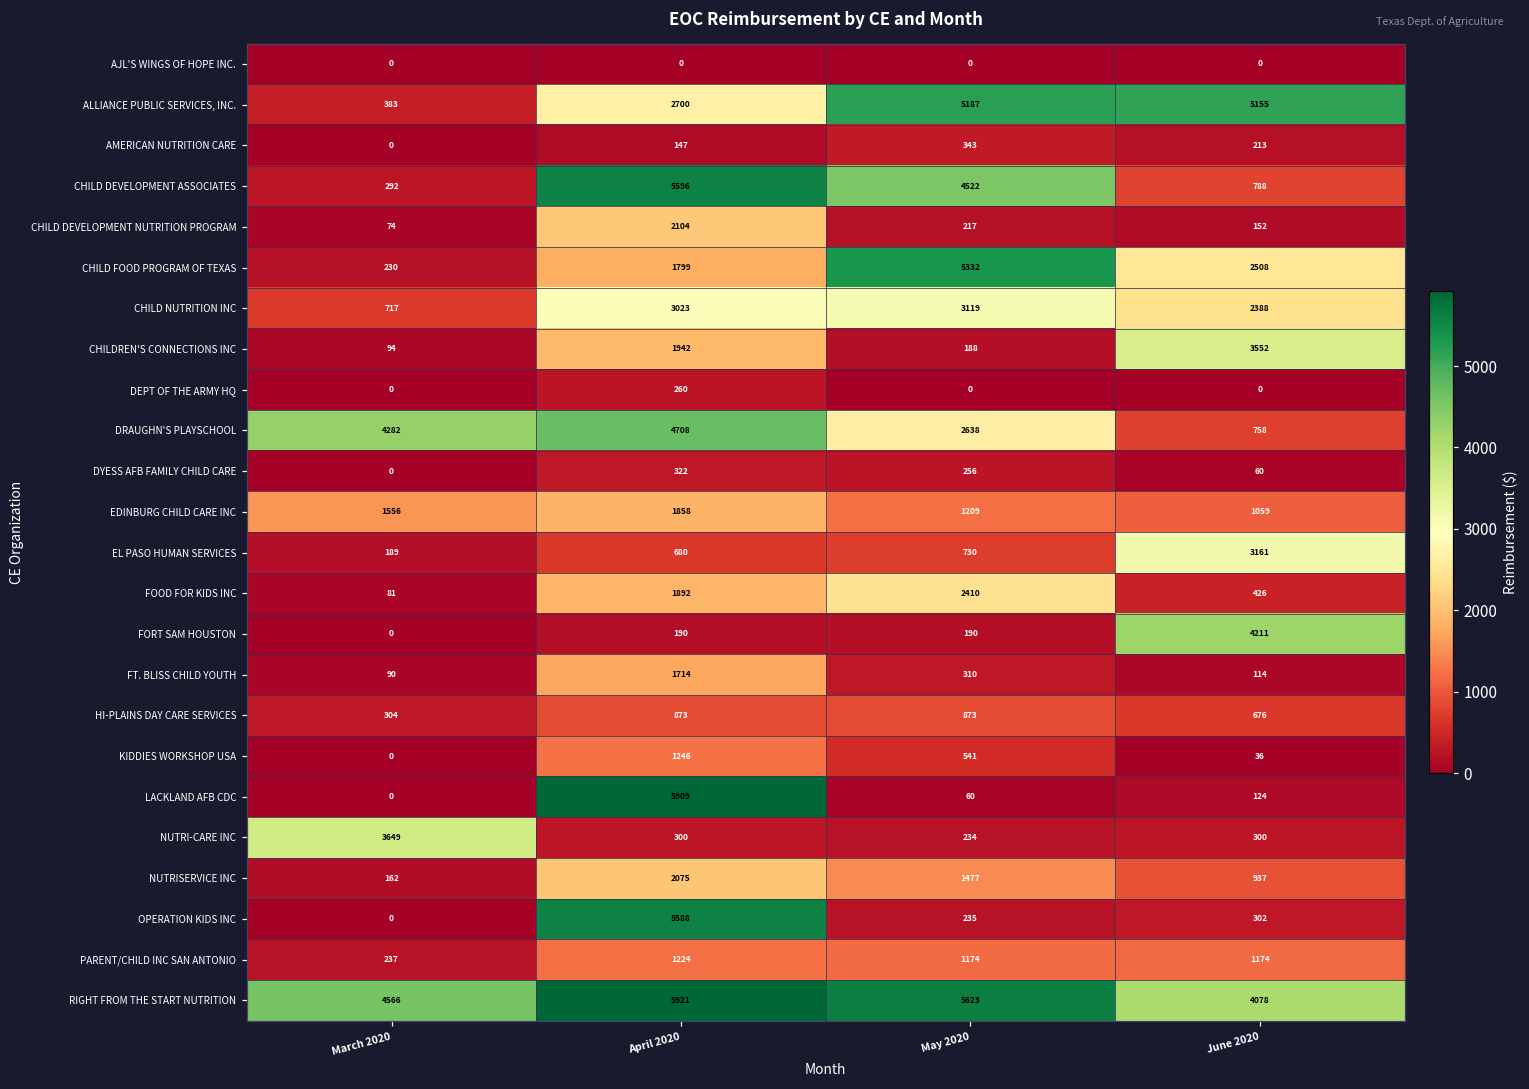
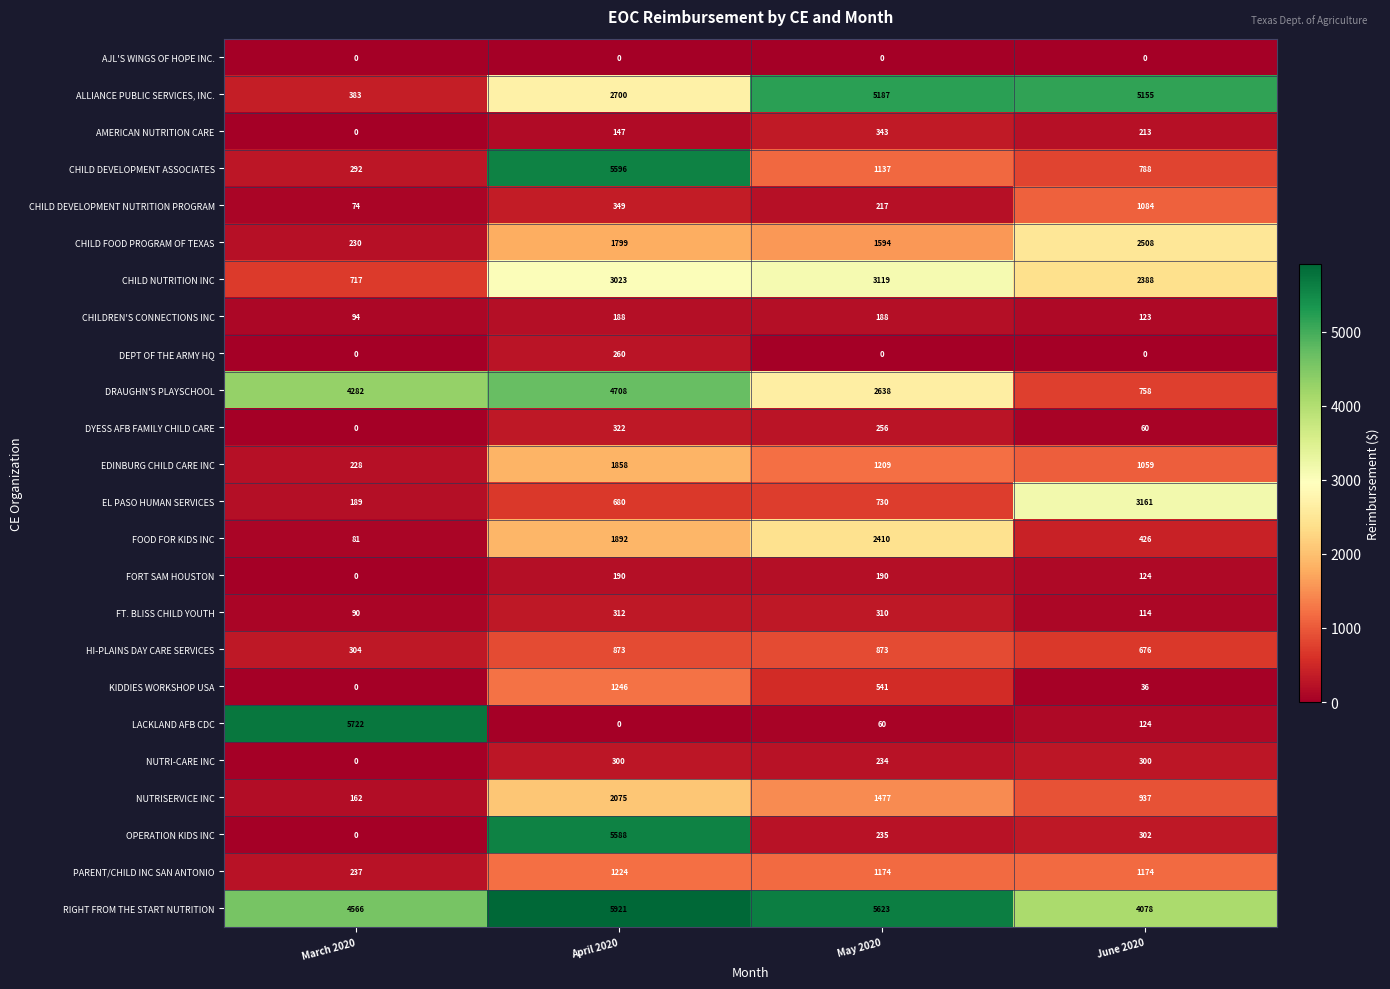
CHILD DEVELOPMENT ASSOCIATES, May 2020: 4522 -> 1137
CHILD DEVELOPMENT NUTRITION PROGRAM, April 2020: 2104 -> 349
CHILD DEVELOPMENT NUTRITION PROGRAM, June 2020: 152 -> 1084
CHILD FOOD PROGRAM OF TEXAS, May 2020: 5332 -> 1594
CHILDREN'S CONNECTIONS INC, April 2020: 1942 -> 188
CHILDREN'S CONNECTIONS INC, June 2020: 3552 -> 123
EDINBURG CHILD CARE INC, March 2020: 1556 -> 228
FORT SAM HOUSTON, June 2020: 4211 -> 124
FT. BLISS CHILD YOUTH, April 2020: 1714 -> 312
LACKLAND AFB CDC, March 2020: 0 -> 5722
LACKLAND AFB CDC, April 2020: 5909 -> 0
NUTRI-CARE INC, March 2020: 3649 -> 0
